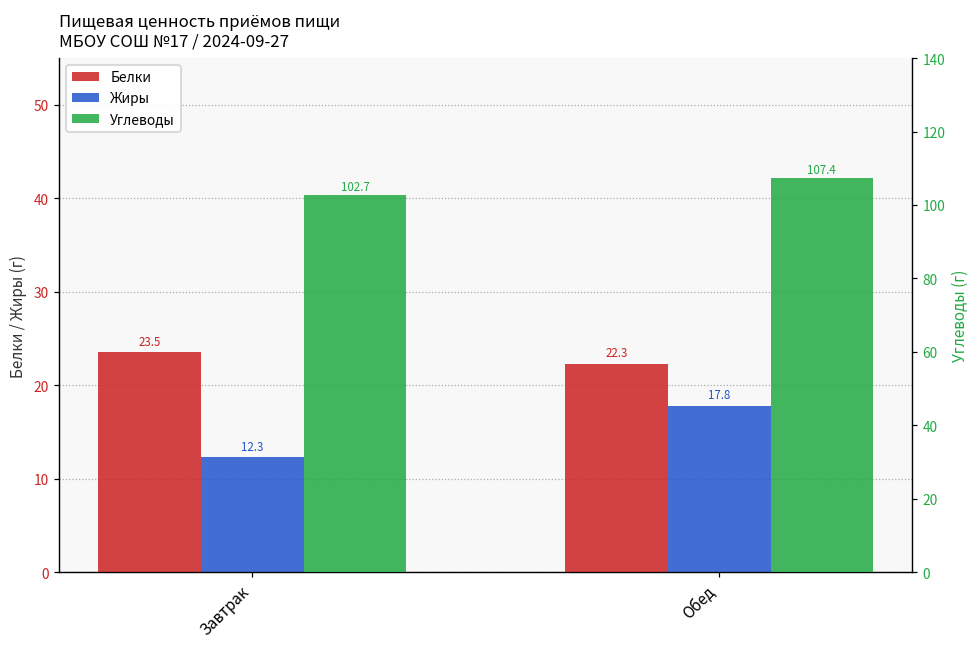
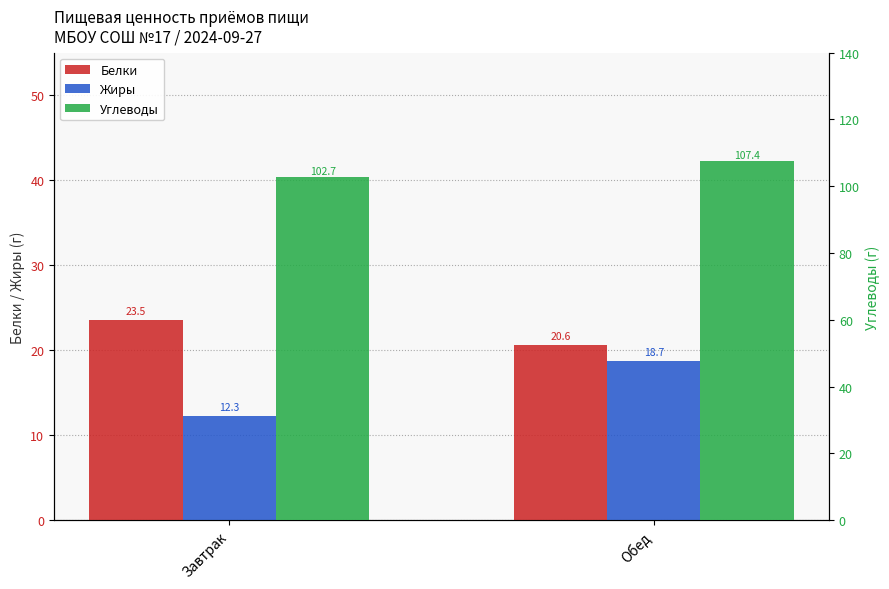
Белки, Обед: 22.3 -> 20.6
Жиры, Обед: 17.8 -> 18.7
